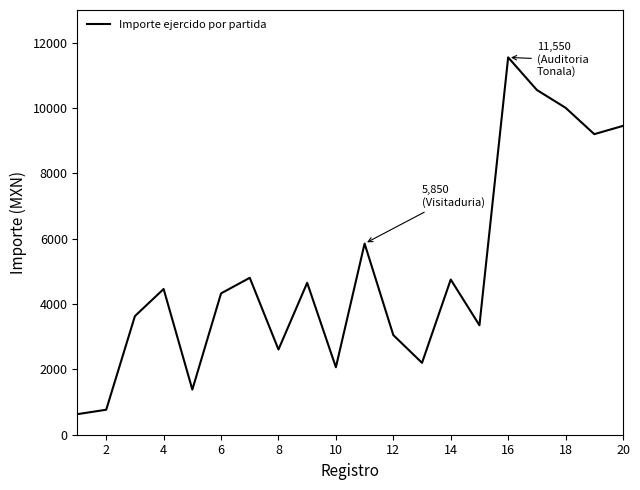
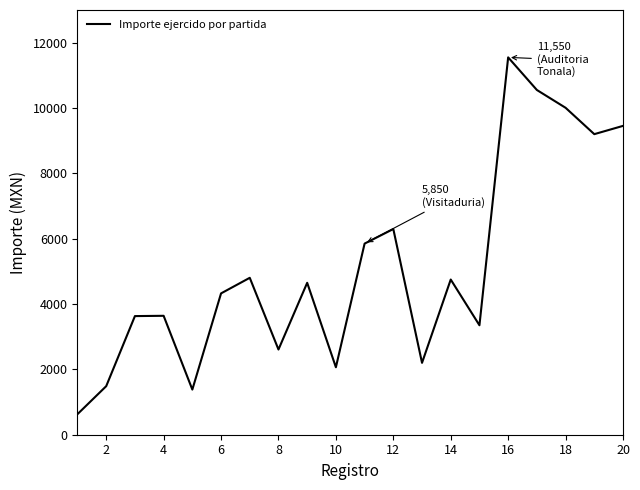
2: 800 -> 1500
4: 4500 -> 3600
12: 3100 -> 6300
